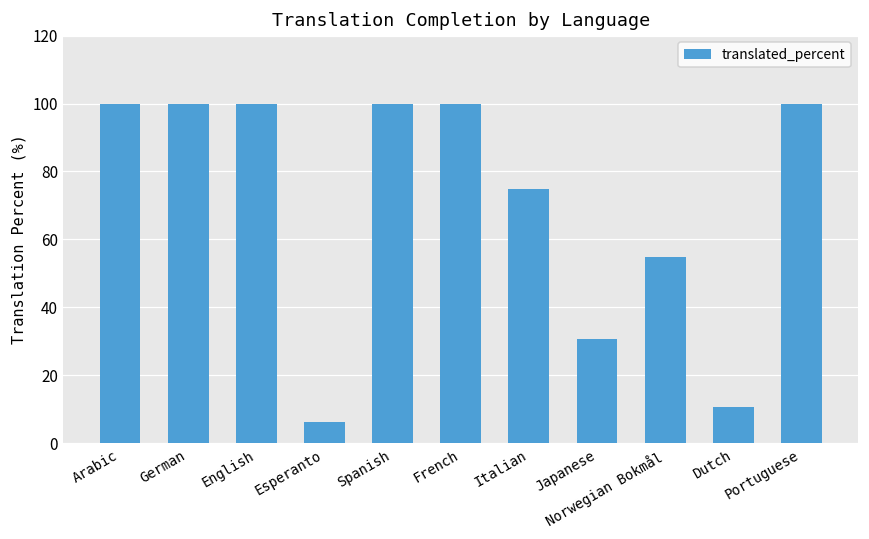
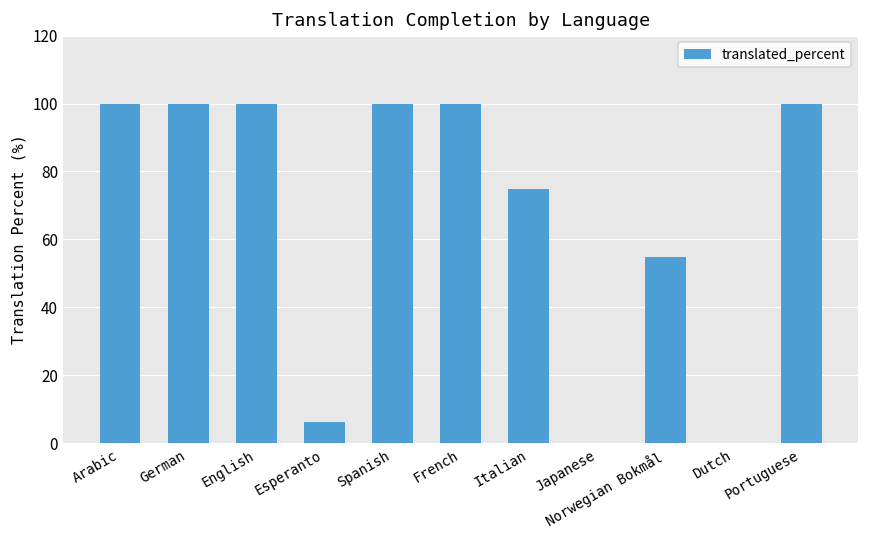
Japanese: 31 -> 0
Dutch: 11 -> 0
